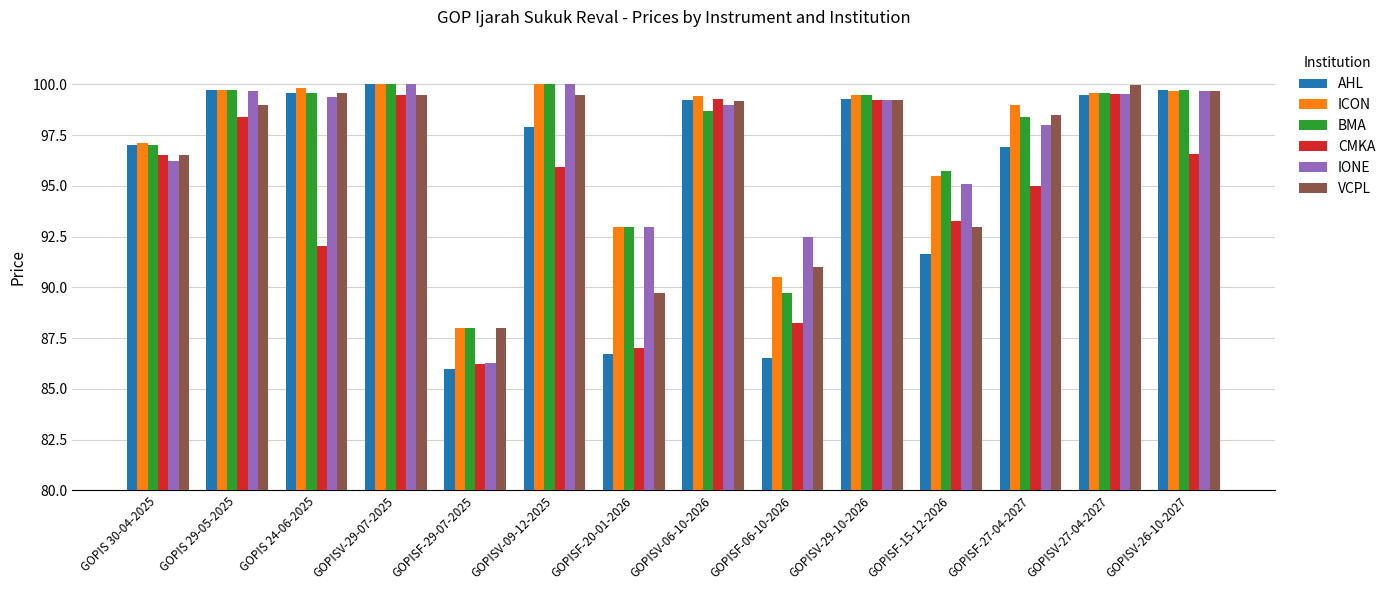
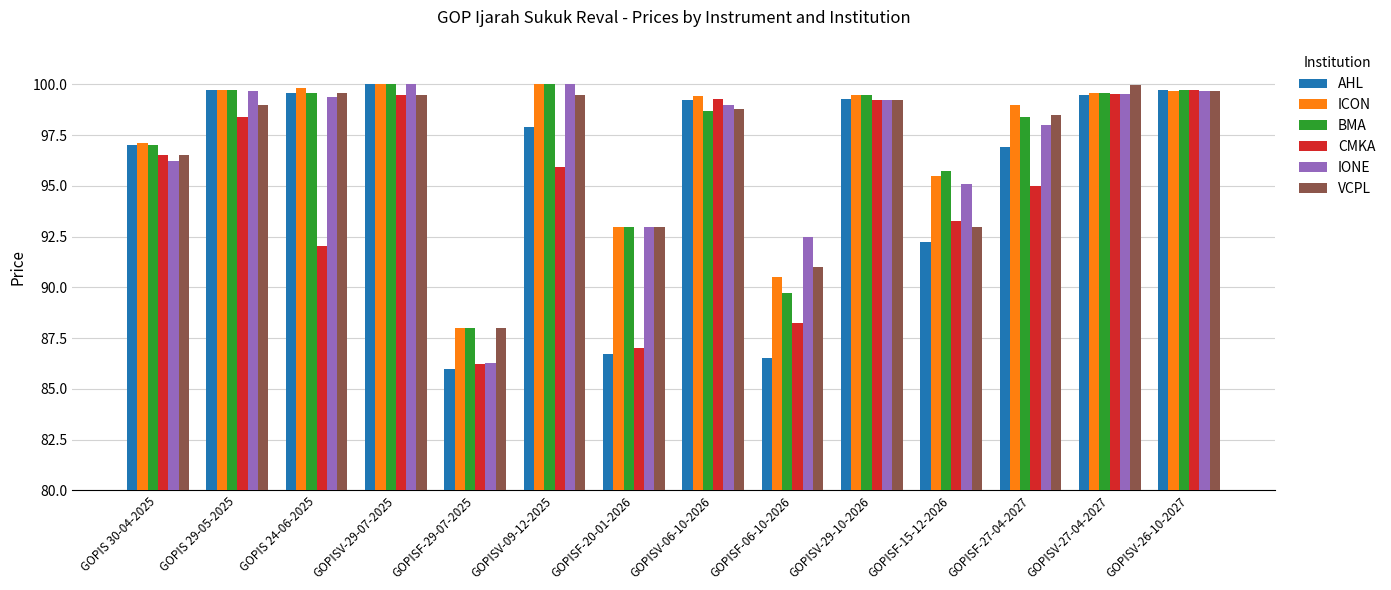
VCPL, GOPISF-20-01-2026: 89.7 -> 93.0
VCPL, GOPISV-06-10-2026: 99.2 -> 98.8
AHL, GOPISF-15-12-2026: 91.6 -> 92.3
CMKA, GOPISV-26-10-2027: 96.6 -> 99.8
